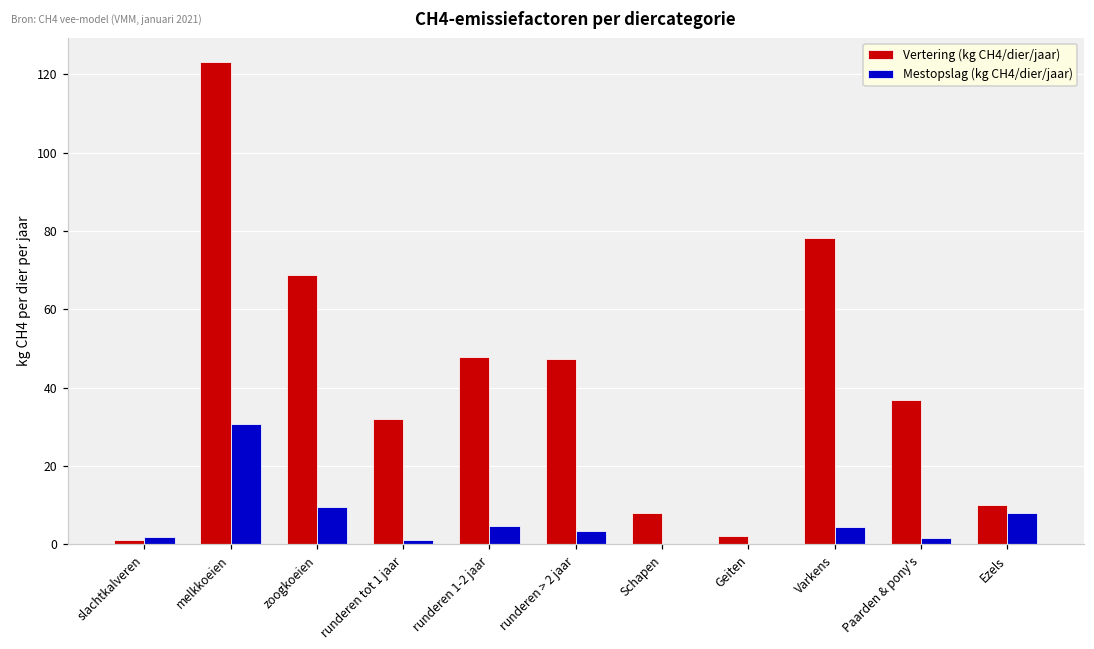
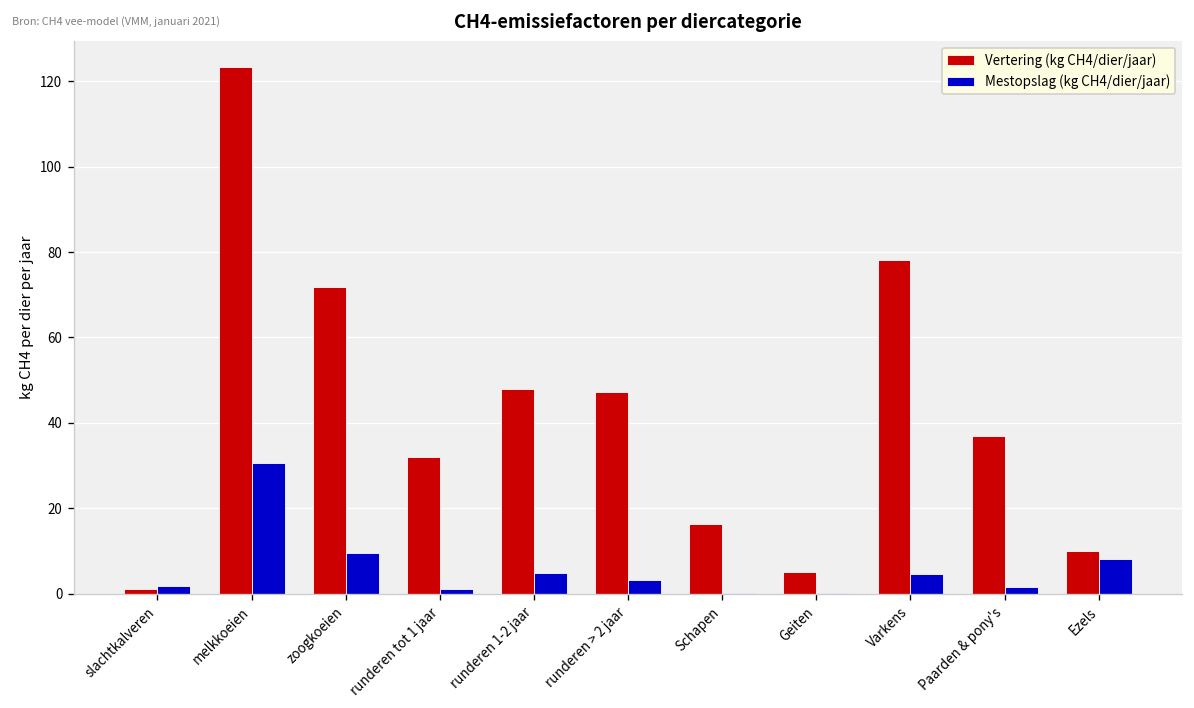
Vertering (kg CH4/dier/jaar), zoogkoeien: 69 -> 72
Vertering (kg CH4/dier/jaar), Schapen: 8 -> 16
Vertering (kg CH4/dier/jaar), Geiten: 2 -> 5
